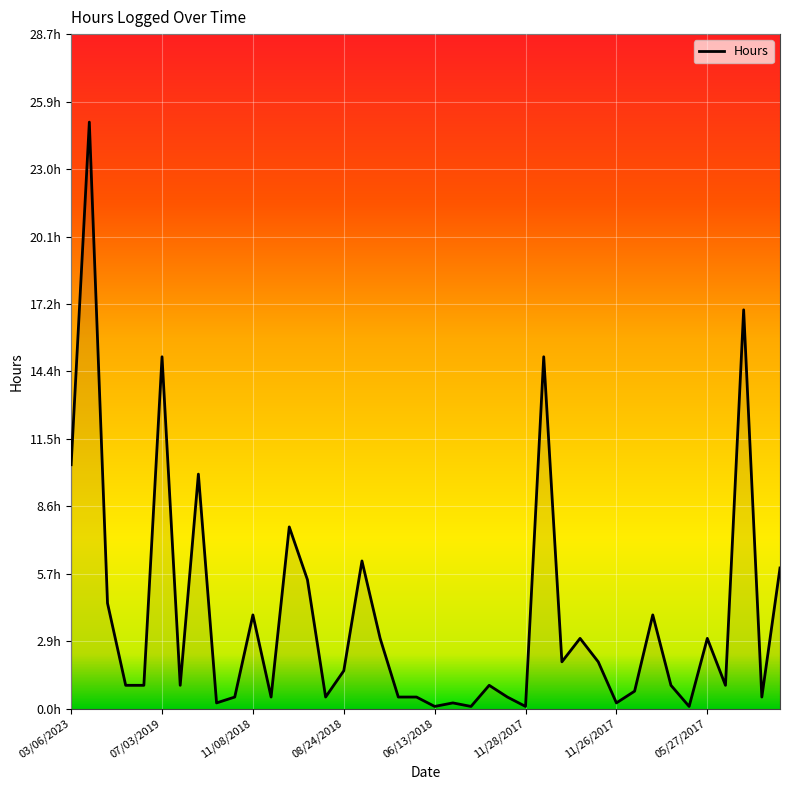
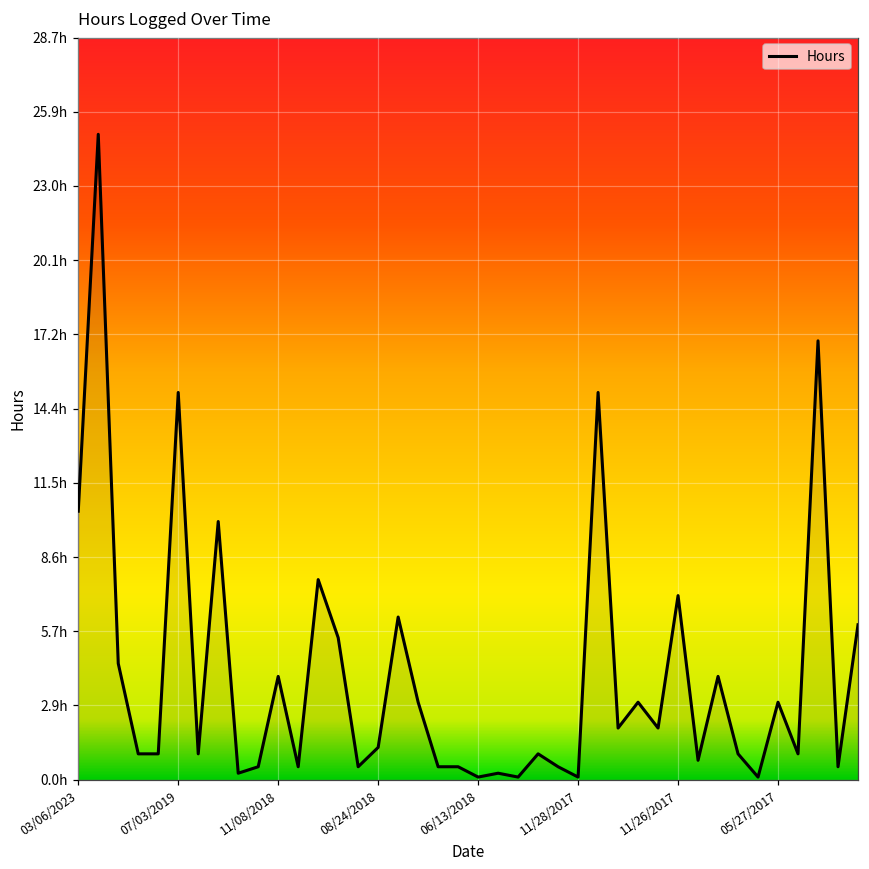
08/24/2018: 1.6h -> 1.3h
11/26/2017: 0.3h -> 7.1h
